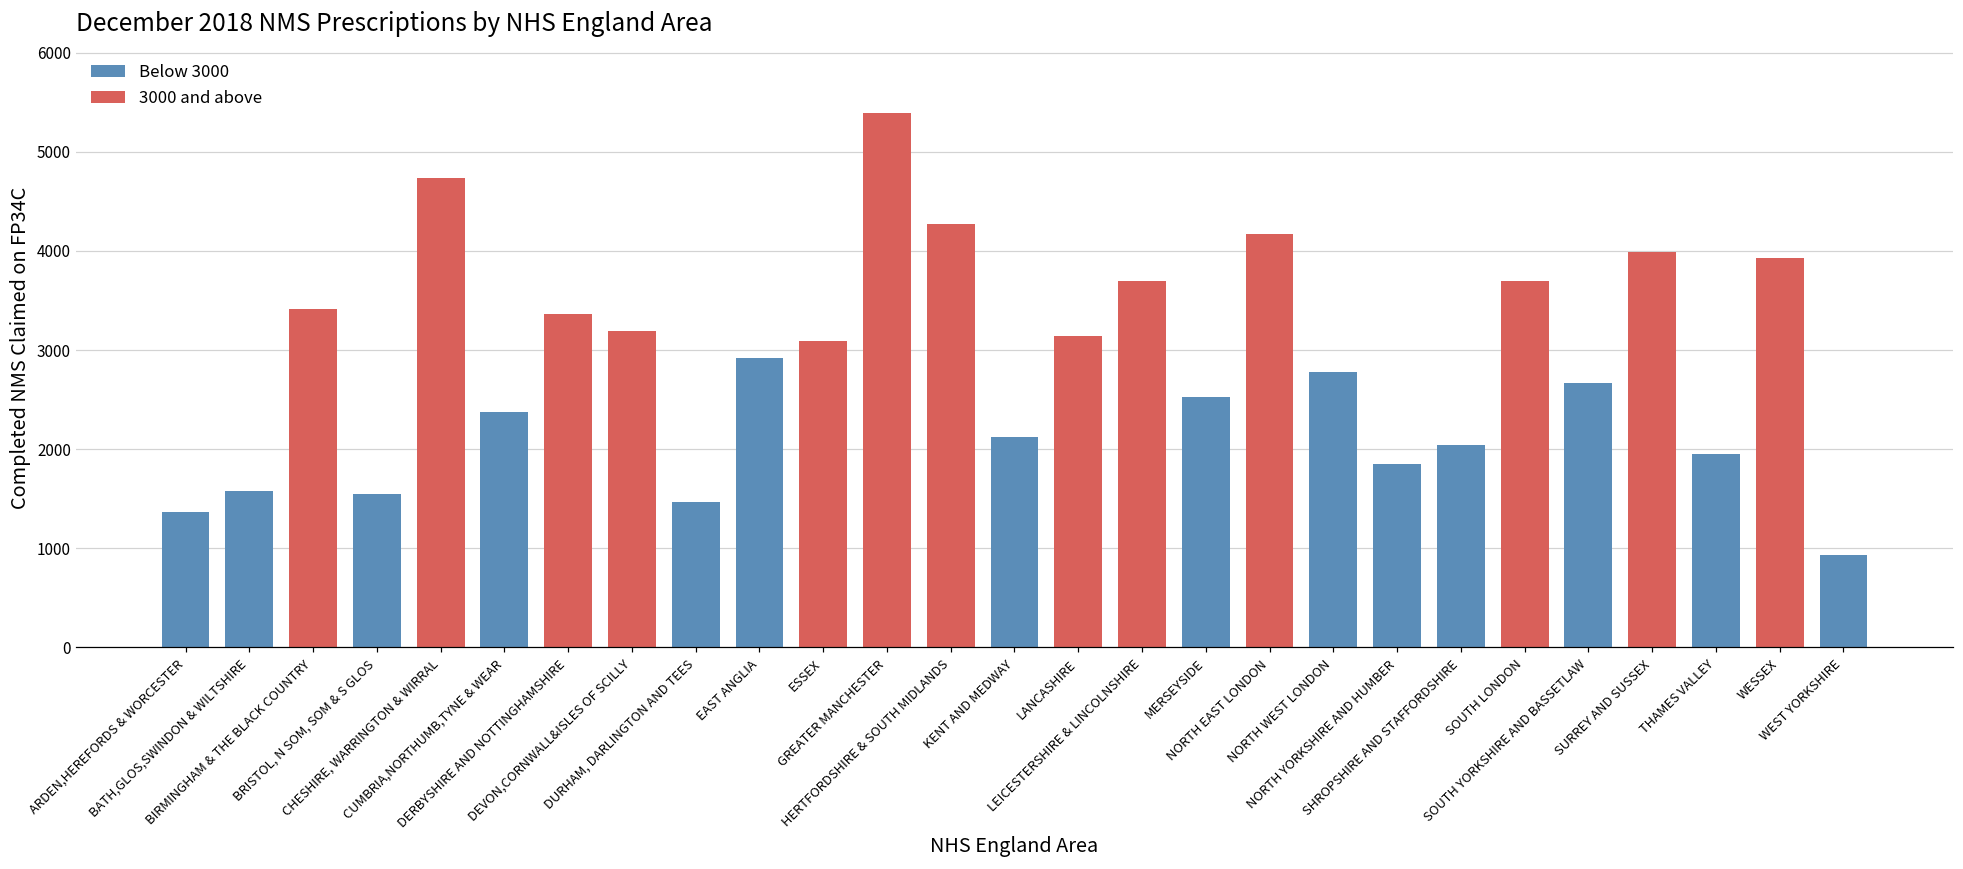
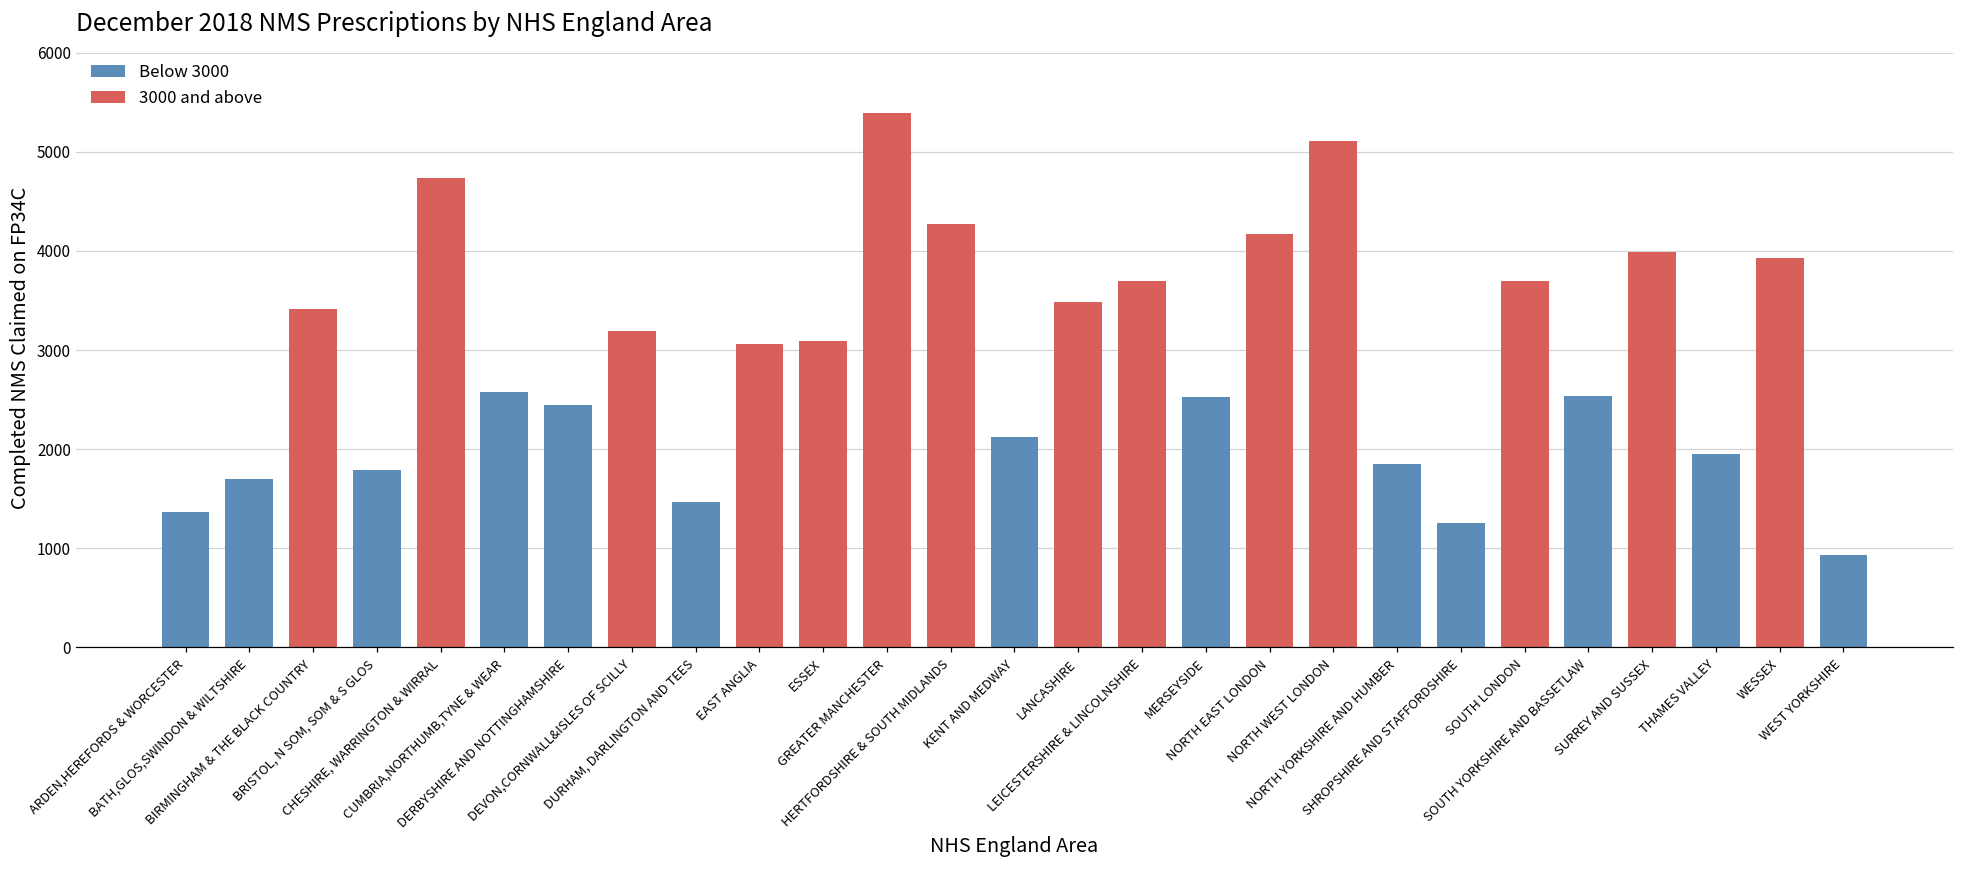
BATH,GLOS,SWINDON & WILTSHIRE: 1600 -> 1700
BRISTOL, N SOM, SOM & S GLOS: 1500 -> 1800
CUMBRIA,NORTHUMB,TYNE & WEAR: 2400 -> 2600
DERBYSHIRE AND NOTTINGHAMSHIRE: 3400 -> 2400
EAST ANGLIA: 2900 -> 3100
LANCASHIRE: 3100 -> 3500
NORTH WEST LONDON: 2800 -> 5100
SHROPSHIRE AND STAFFORDSHIRE: 2000 -> 1300
SOUTH YORKSHIRE AND BASSETLAW: 2700 -> 2500
